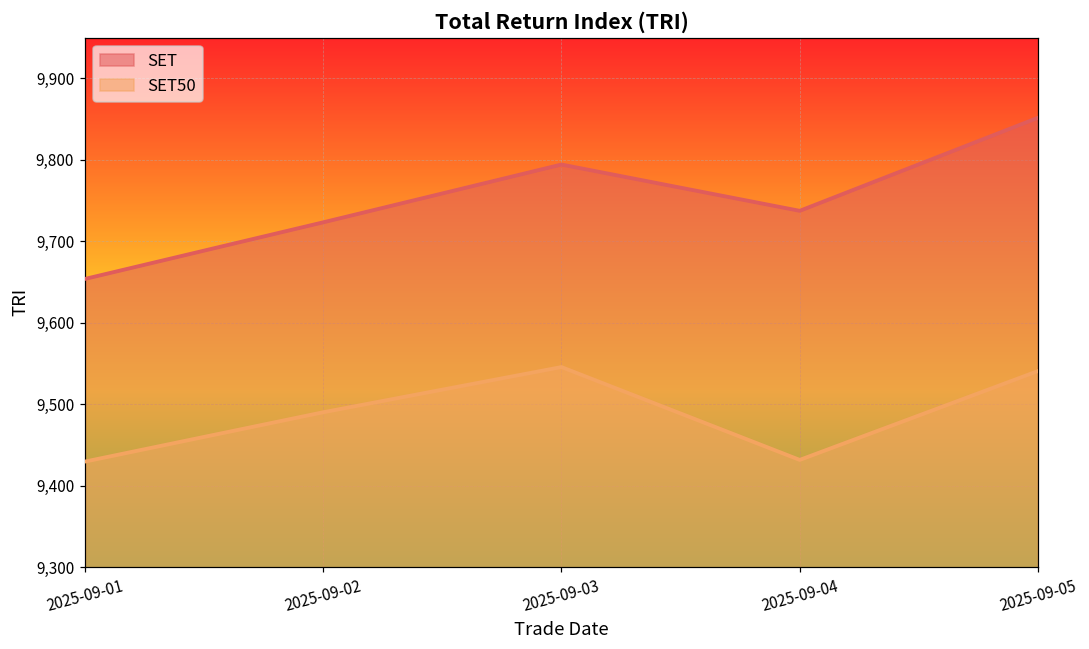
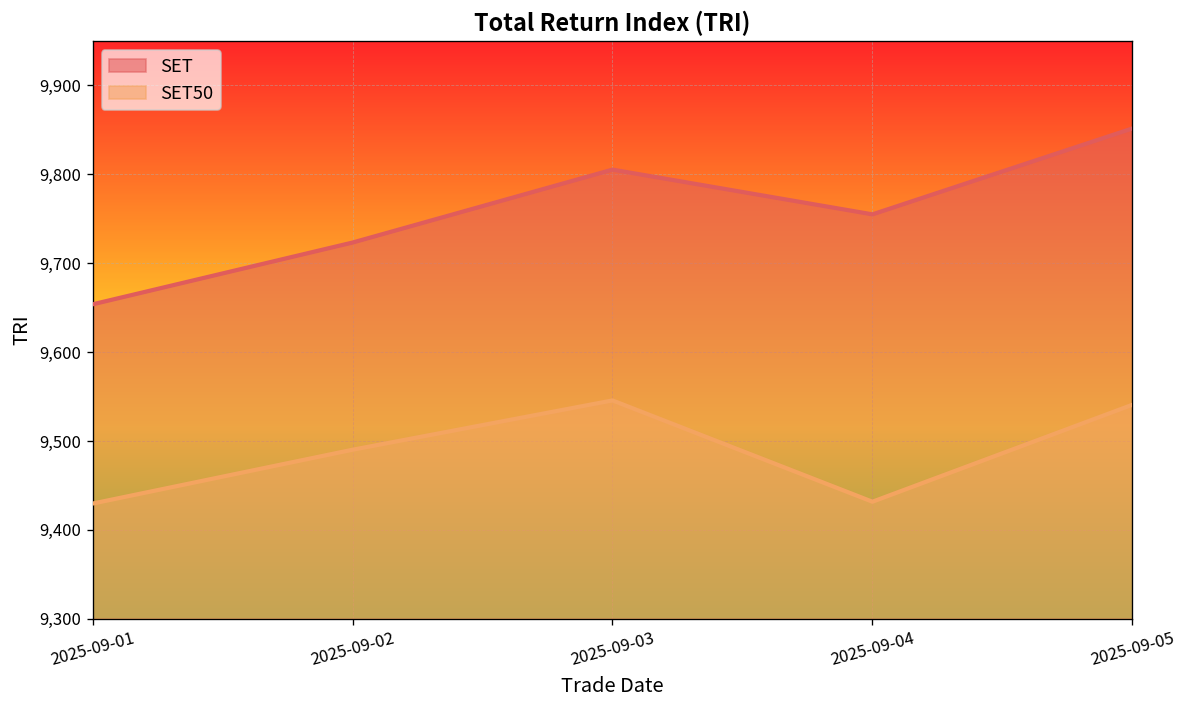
SET, 2025-09-03: 9,790 -> 9,810
SET, 2025-09-04: 9,740 -> 9,760
